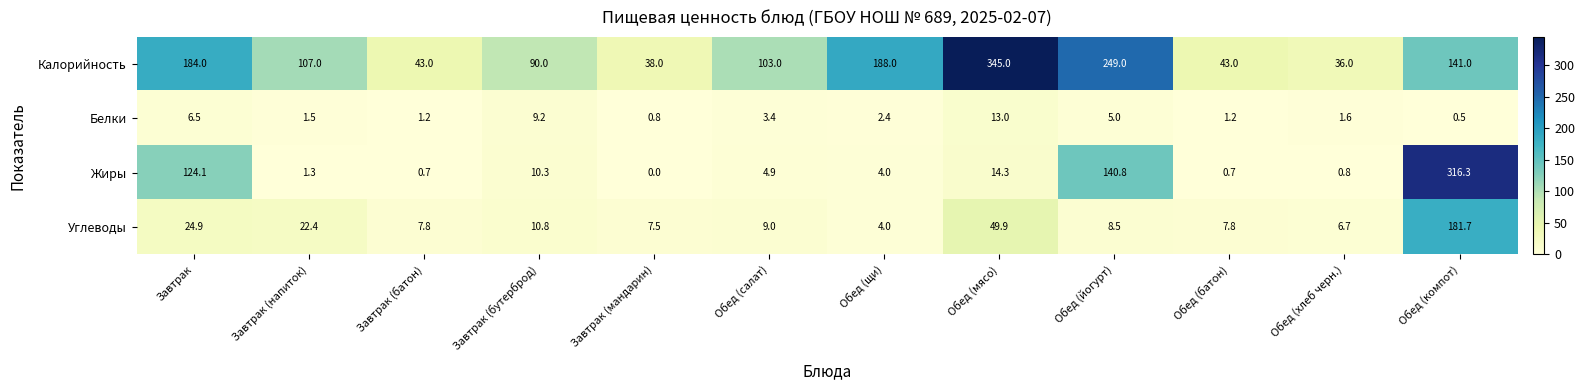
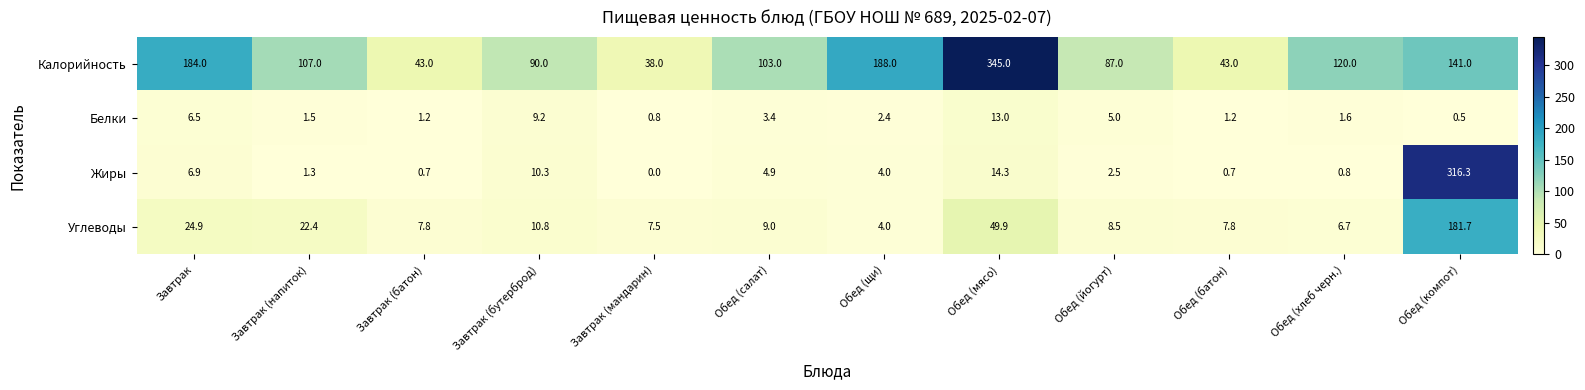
Калорийность, Обед (йогурт): 249.0 -> 87.0
Калорийность, Обед (хлеб черн.): 36.0 -> 120.0
Жиры, Завтрак: 124.1 -> 6.9
Жиры, Обед (йогурт): 140.8 -> 2.5
